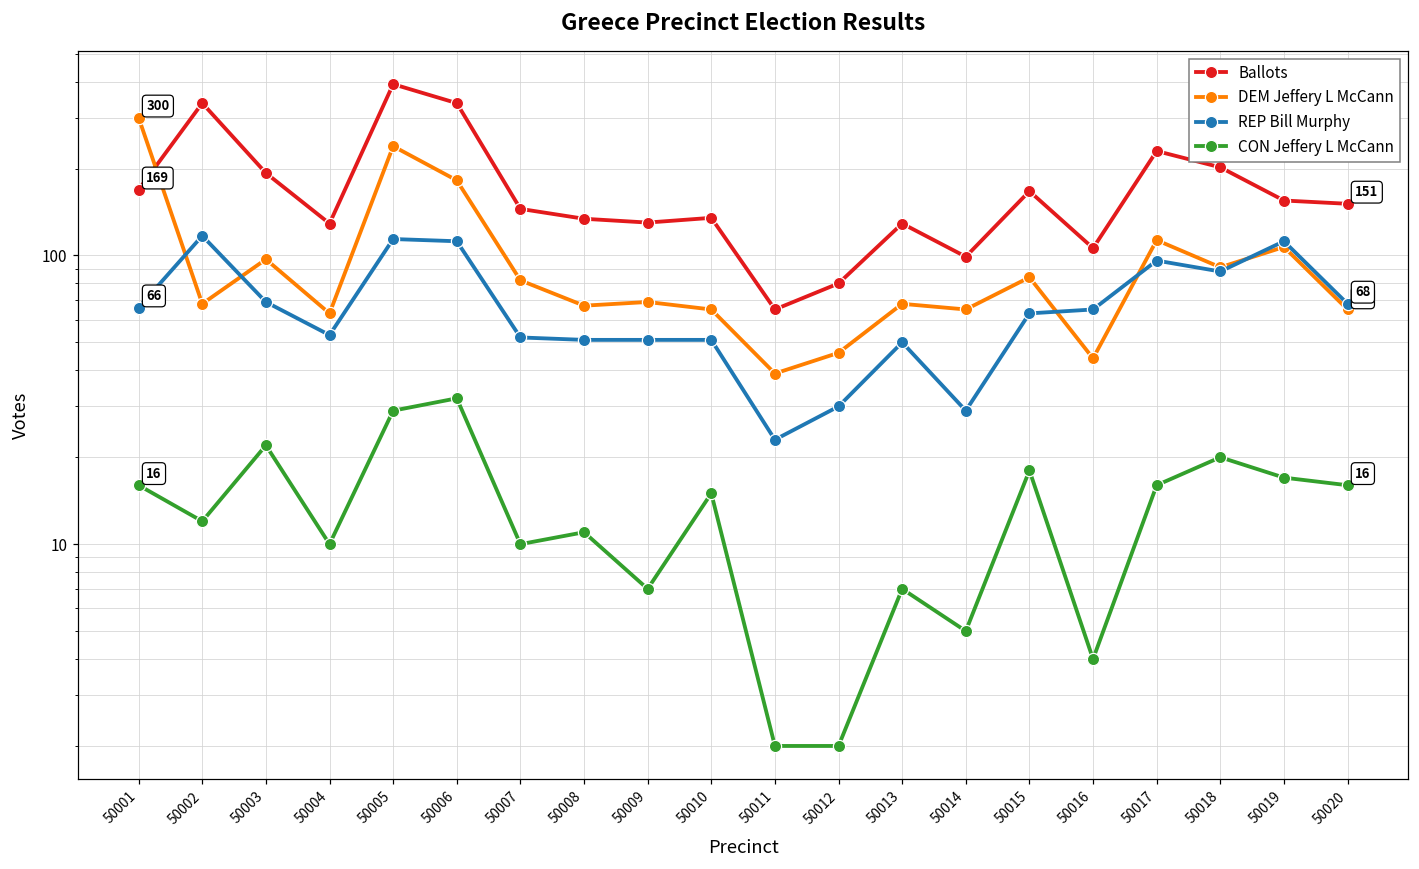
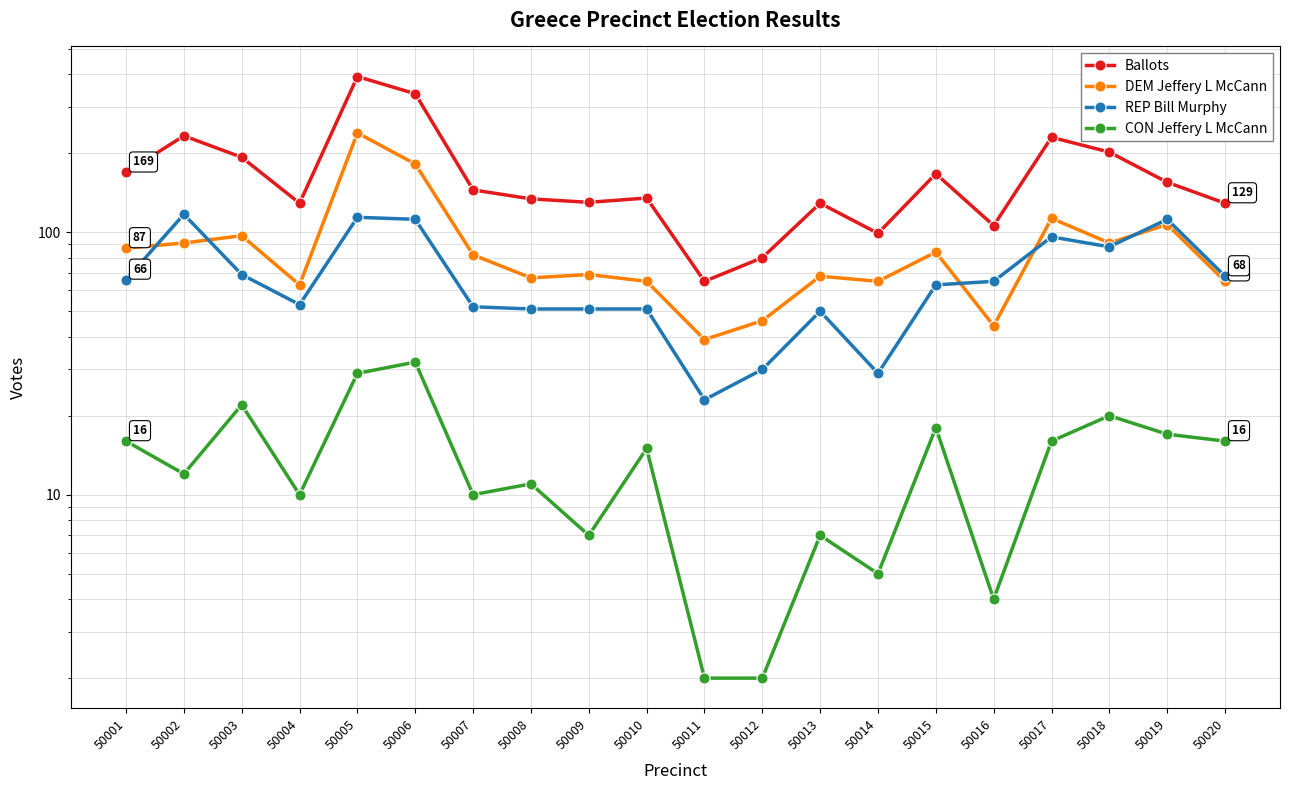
DEM Jeffery L McCann, 50001: 300 -> 87
Ballots, 50002: 340 -> 230
DEM Jeffery L McCann, 50002: 68 -> 91
Ballots, 50020: 151 -> 129
